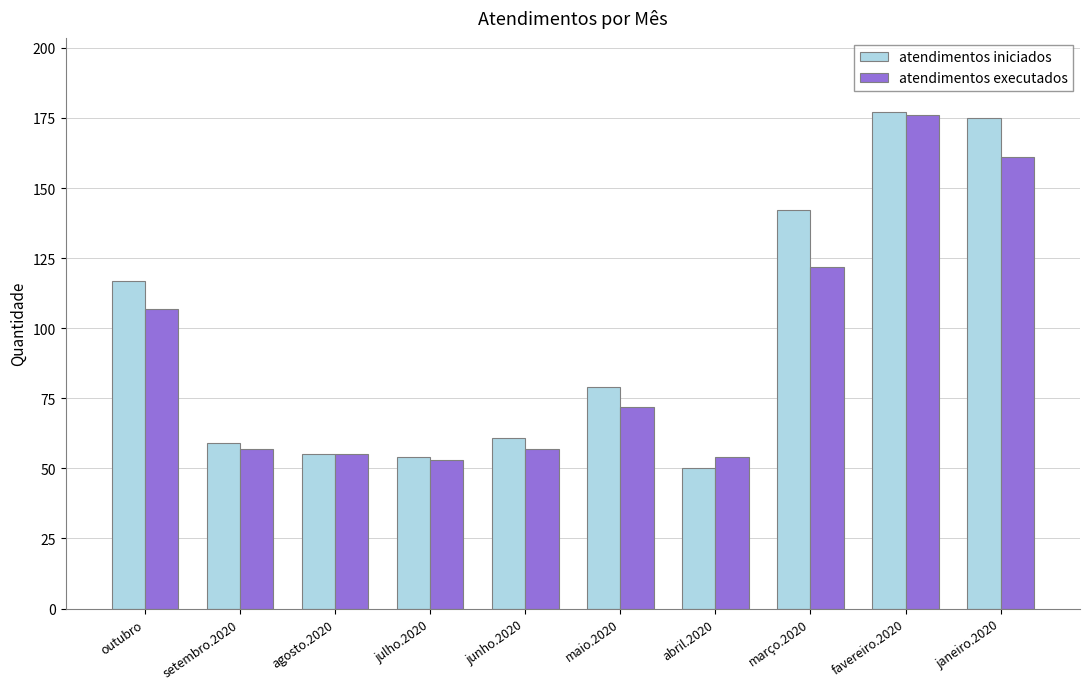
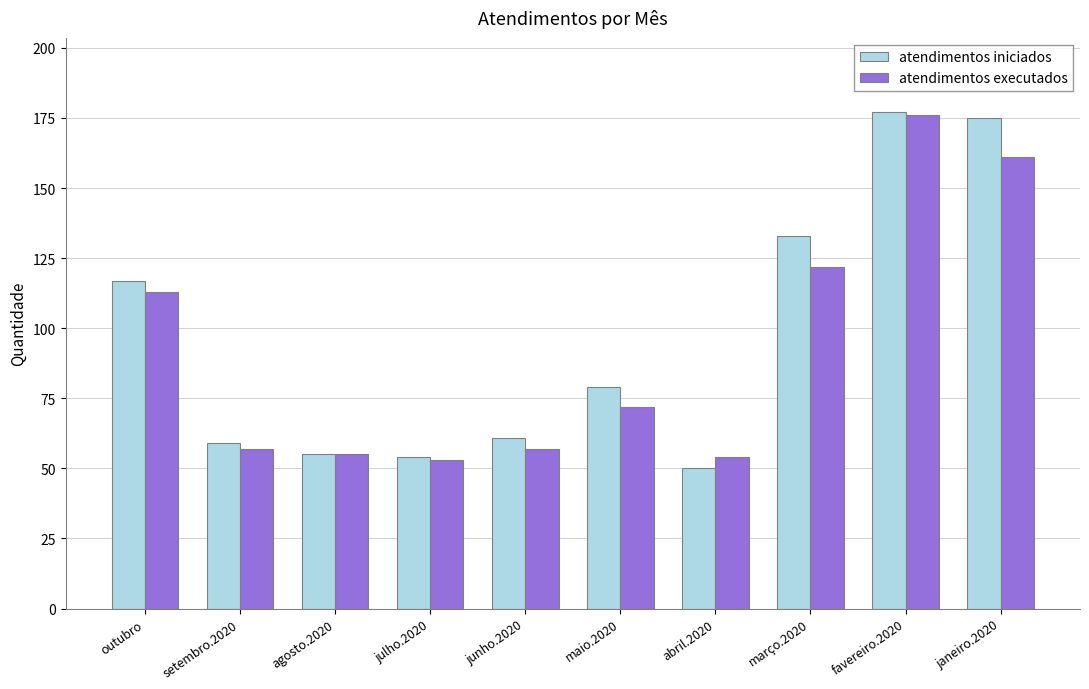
atendimentos executados, outubro: 107 -> 113
atendimentos iniciados, março.2020: 142 -> 133
